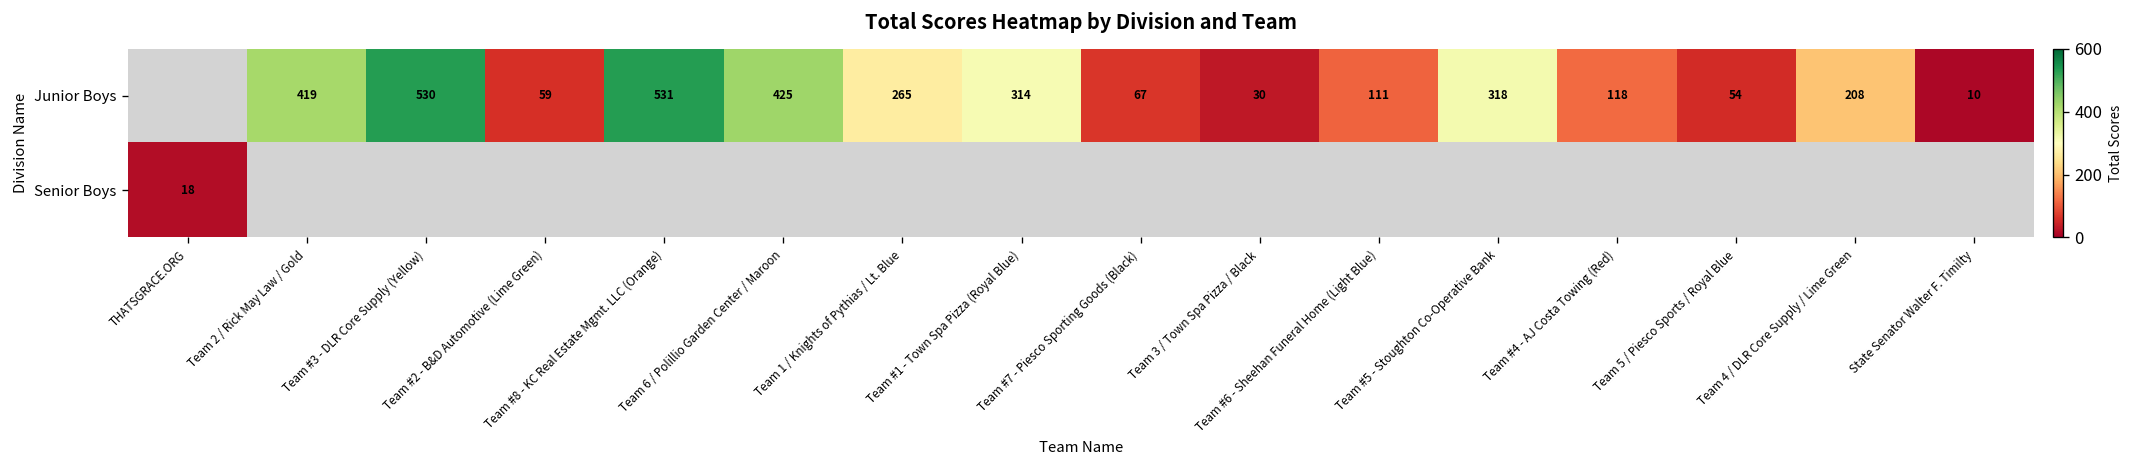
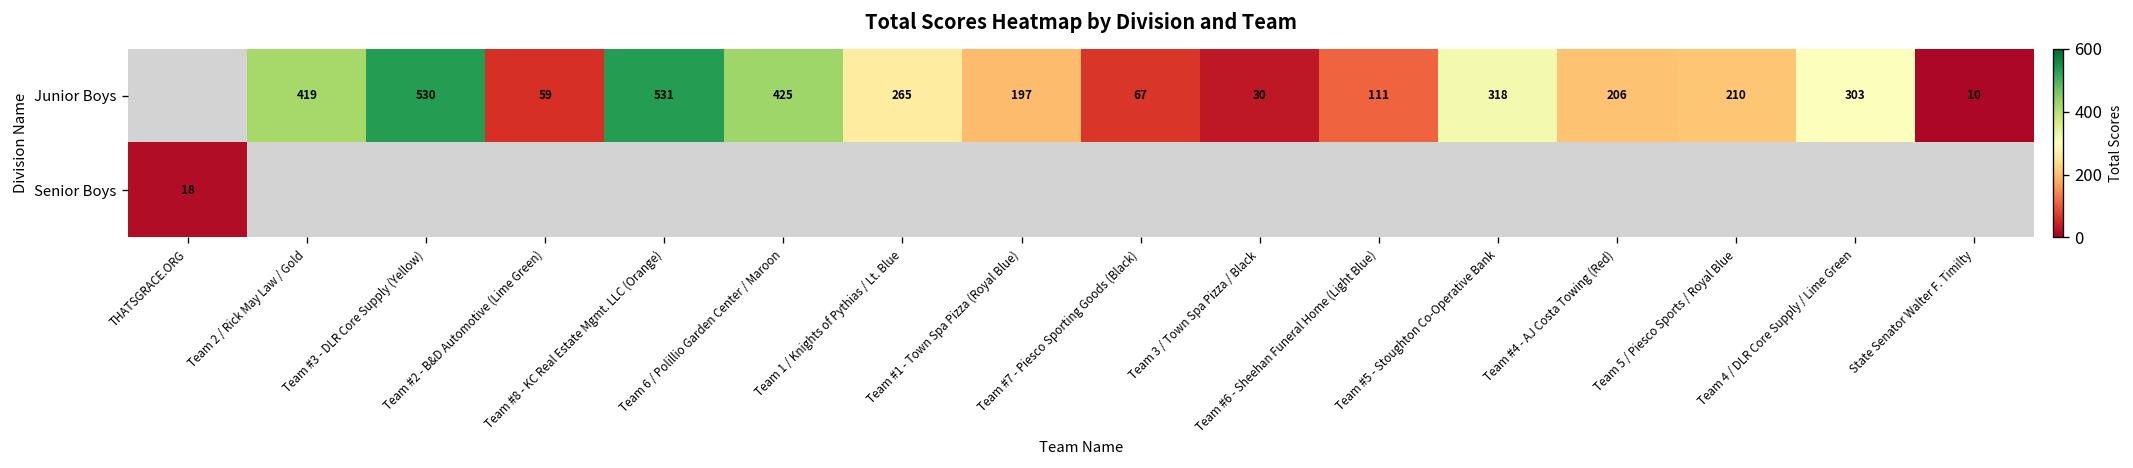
Junior Boys, Team #1 - Town Spa Pizza (Royal Blue): 314 -> 197
Junior Boys, Team #4 - AJ Costa Towing (Red): 118 -> 206
Junior Boys, Team 5 / Piesco Sports / Royal Blue: 54 -> 210
Junior Boys, Team 4 / DLR Core Supply / Lime Green: 208 -> 303
